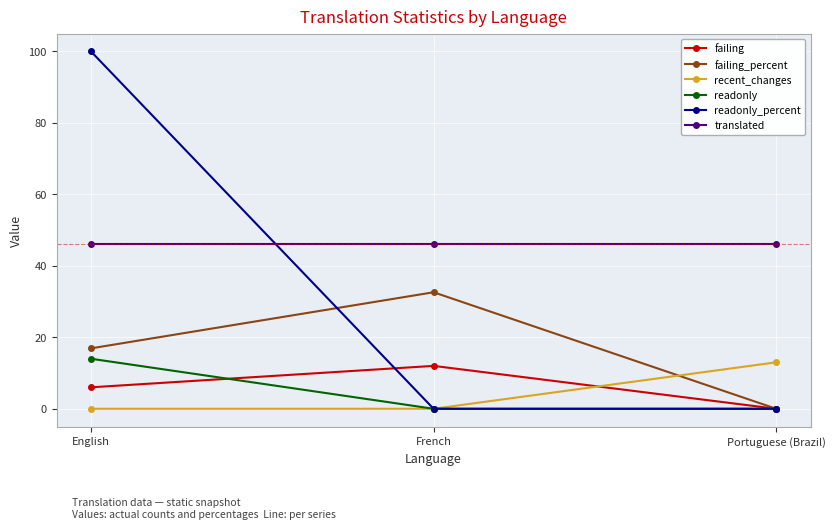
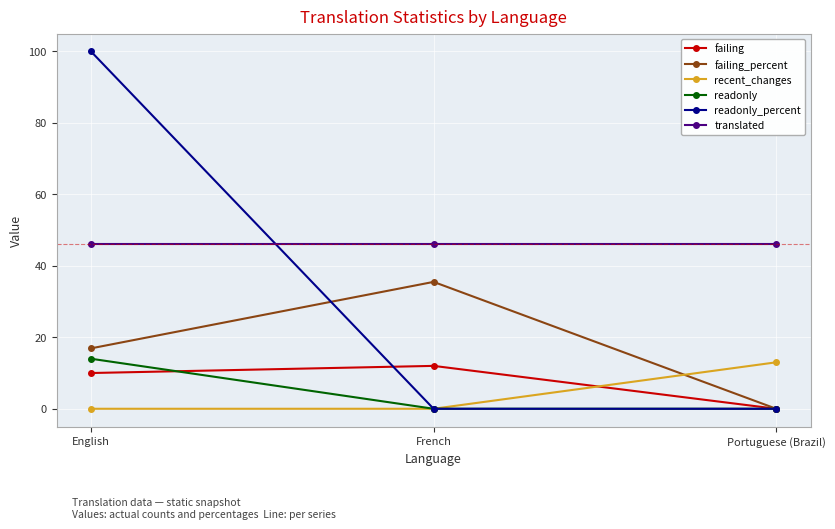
failing, English: 6 -> 10
failing_percent, French: 33 -> 36
